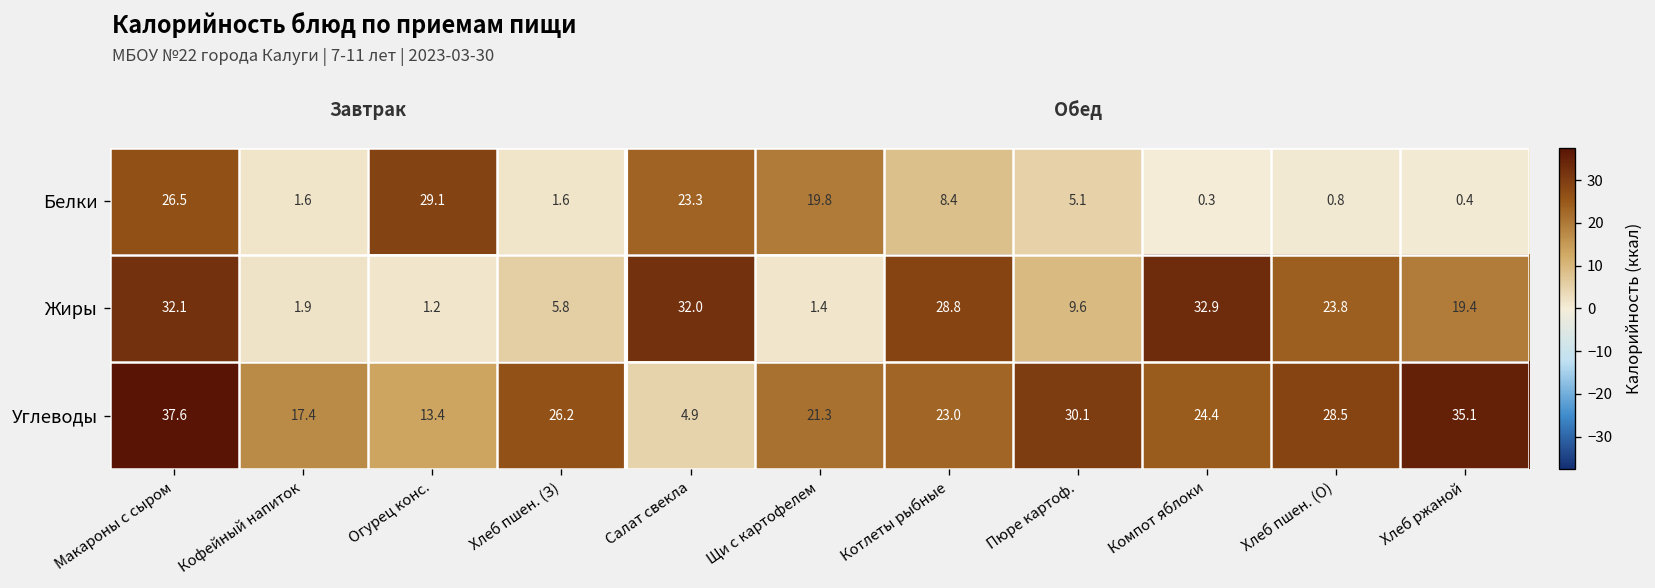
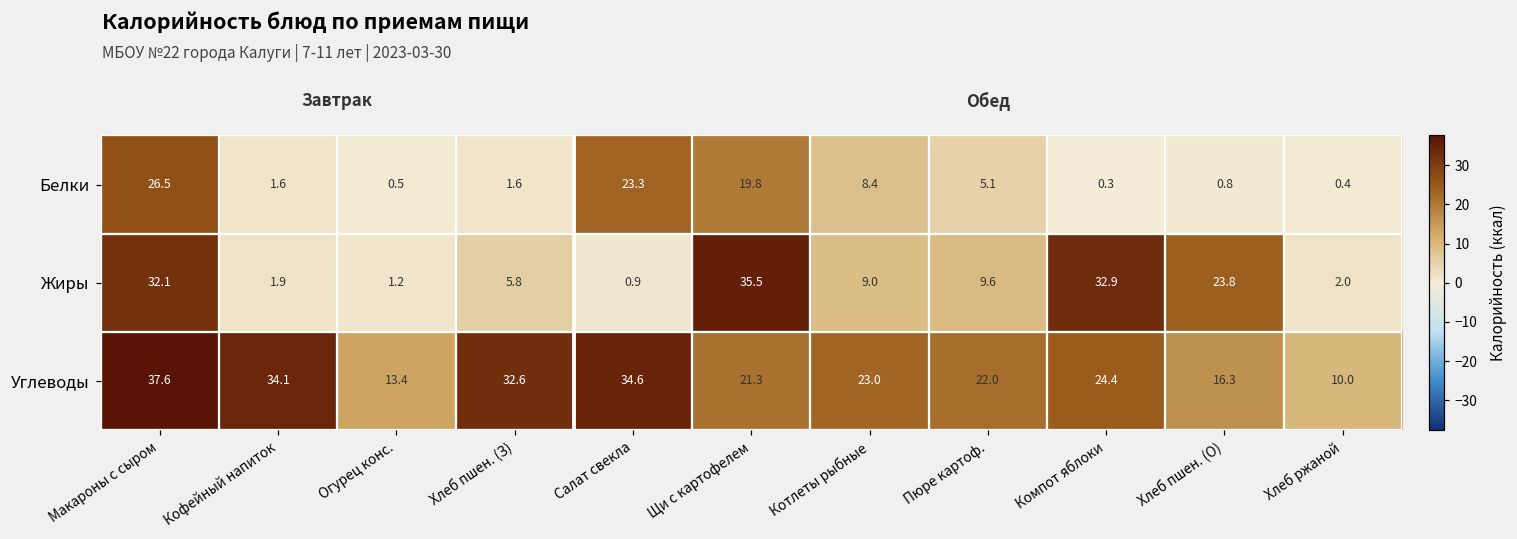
Белки, Огурец конс.: 29.1 -> 0.5
Жиры, Салат свекла: 32.0 -> 0.9
Жиры, Щи с картофелем: 1.4 -> 35.5
Жиры, Котлеты рыбные: 28.8 -> 9.0
Жиры, Хлеб ржаной: 19.4 -> 2.0
Углеводы, Кофейный напиток: 17.4 -> 34.1
Углеводы, Хлеб пшен. (З): 26.2 -> 32.6
Углеводы, Салат свекла: 4.9 -> 34.6
Углеводы, Пюре картоф.: 30.1 -> 22.0
Углеводы, Хлеб пшен. (О): 28.5 -> 16.3
Углеводы, Хлеб ржаной: 35.1 -> 10.0
